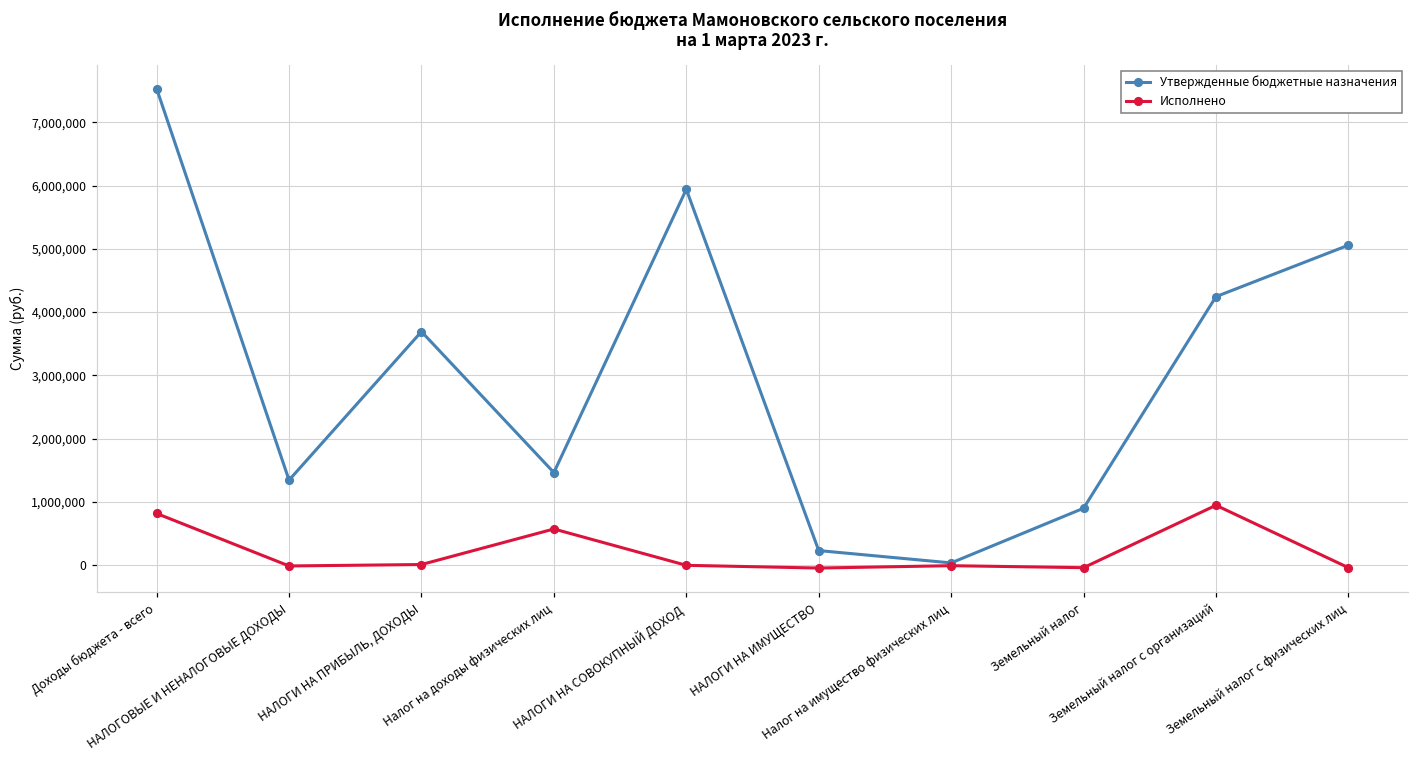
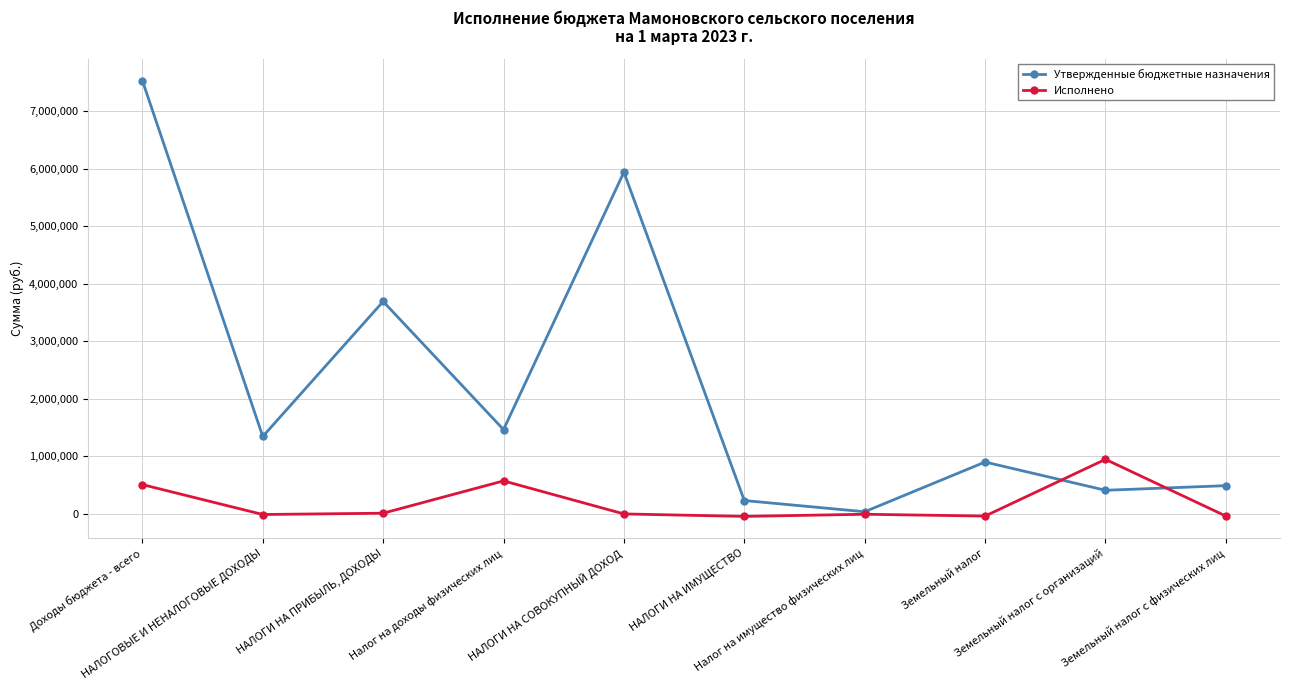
Исполнено, Доходы бюджета - всего: 800,000 -> 500,000
Утвержденные бюджетные назначения, Земельный налог с организаций: 4,200,000 -> 400,000
Утвержденные бюджетные назначения, Земельный налог с физических лиц: 5,100,000 -> 500,000
